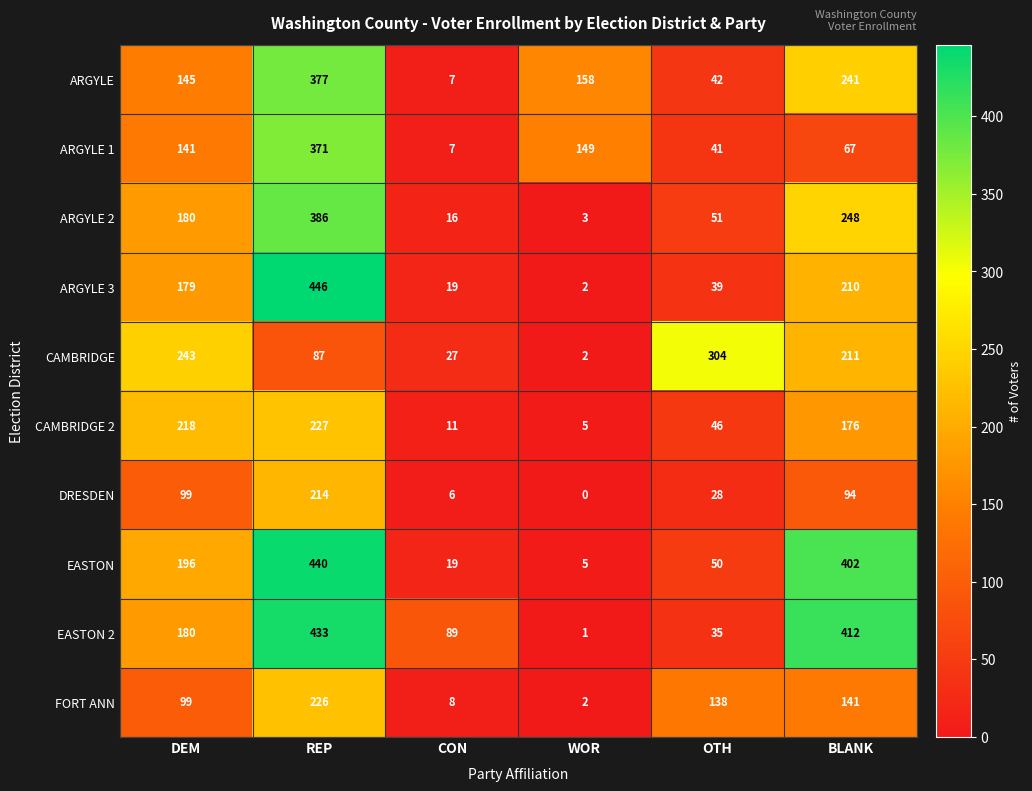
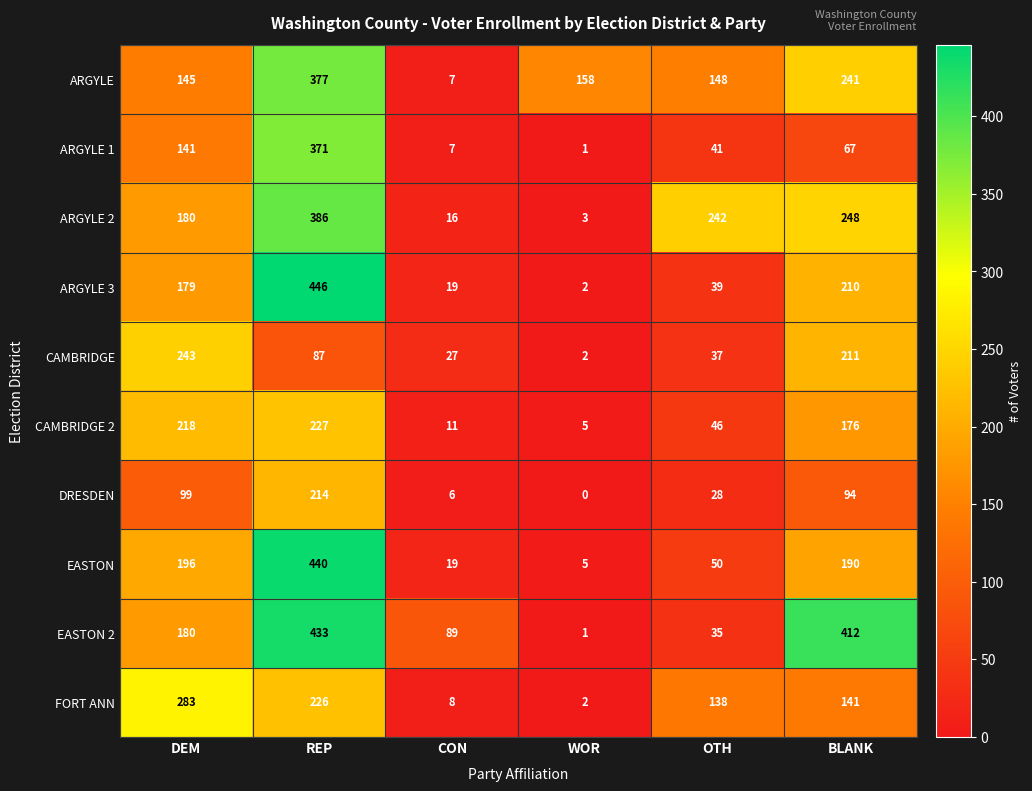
ARGYLE, OTH: 42 -> 148
ARGYLE 1, WOR: 149 -> 1
ARGYLE 2, OTH: 51 -> 242
CAMBRIDGE, OTH: 304 -> 37
EASTON, BLANK: 402 -> 190
FORT ANN, DEM: 99 -> 283
